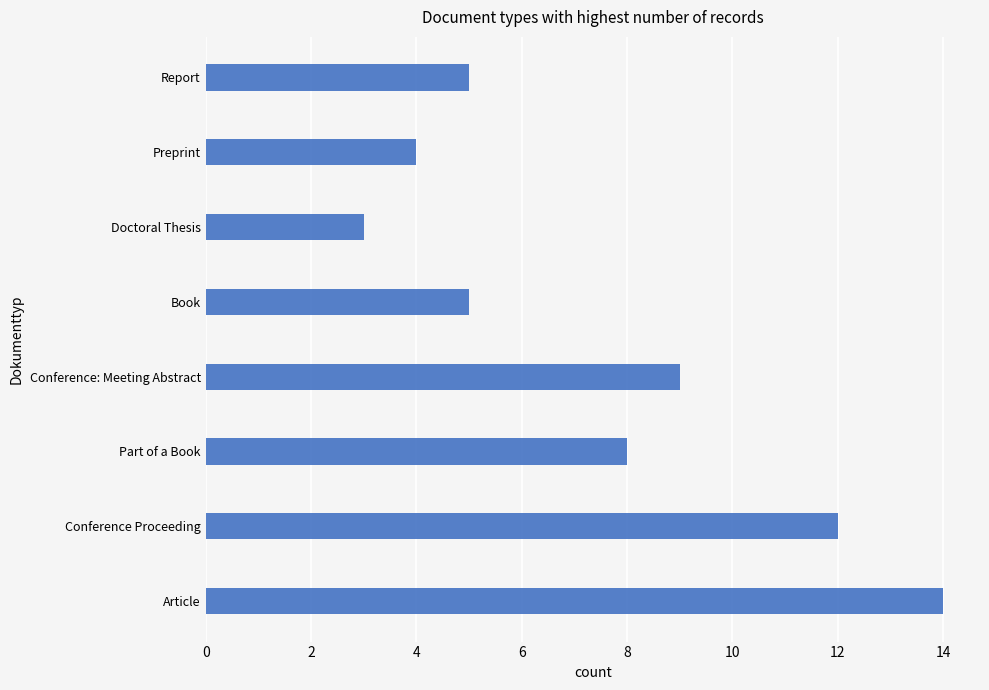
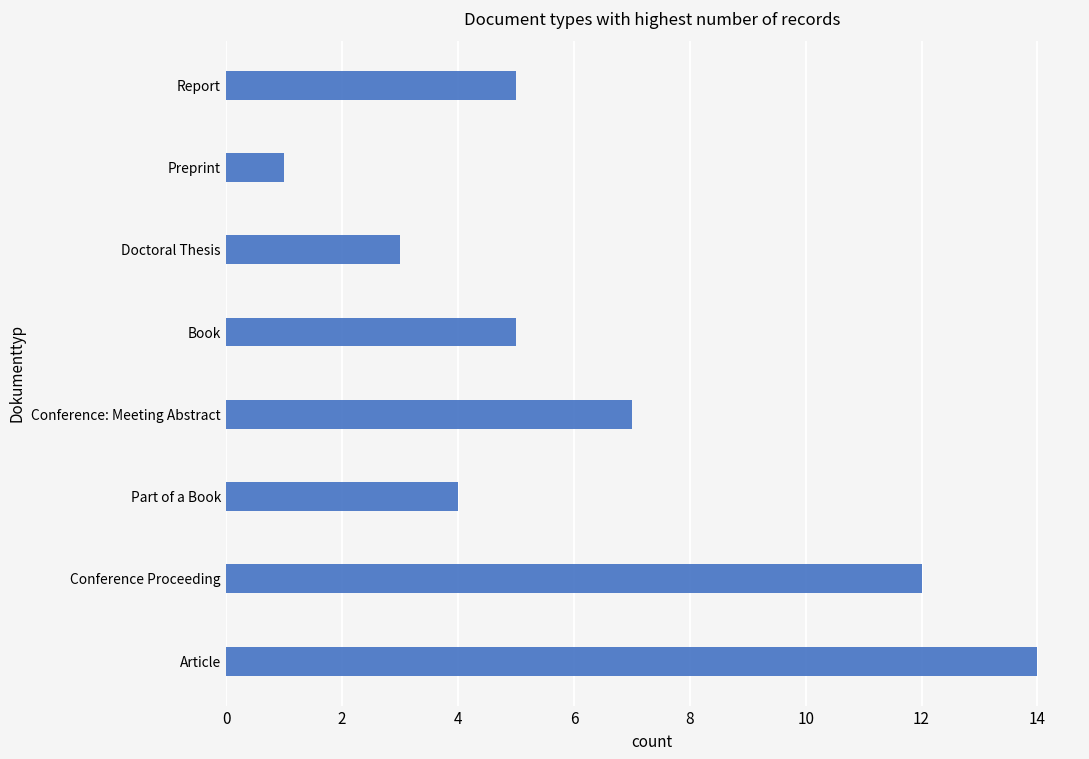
Preprint: 4 -> 1
Conference: Meeting Abstract: 9 -> 7
Part of a Book: 8 -> 4
